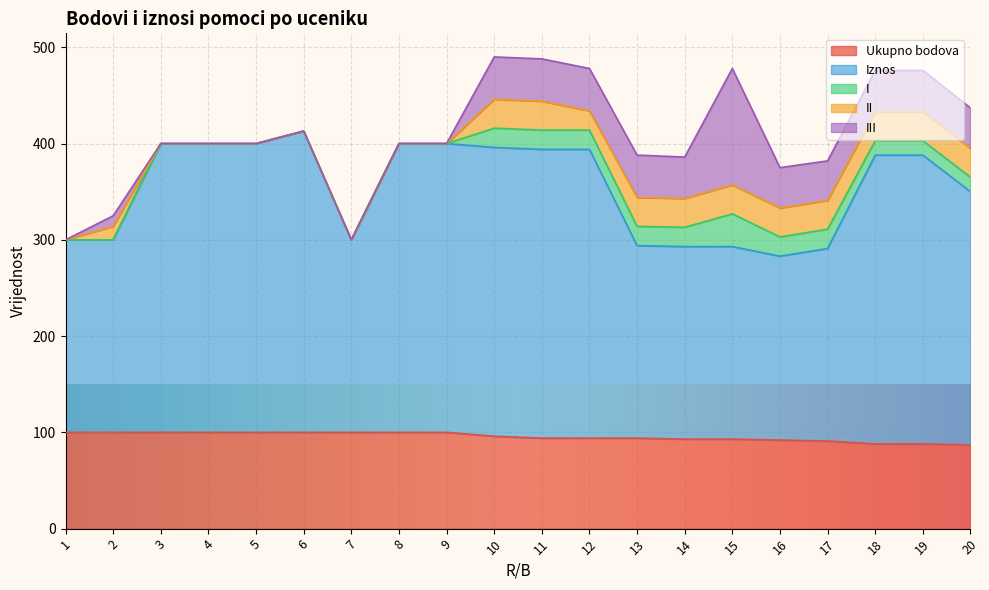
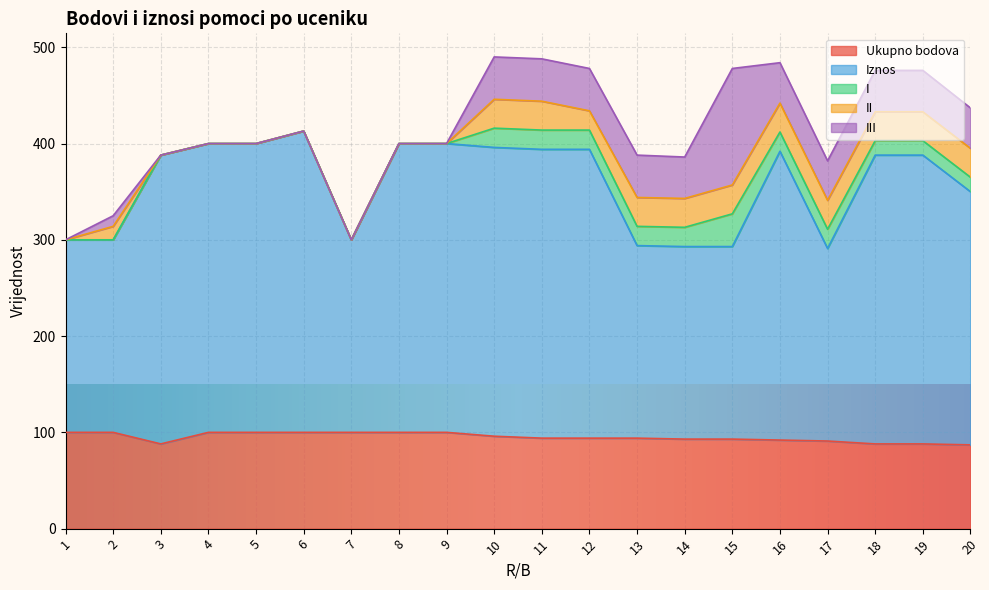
Ukupno bodova, 3: 100 -> 90
Iznos, 16: 190 -> 300
